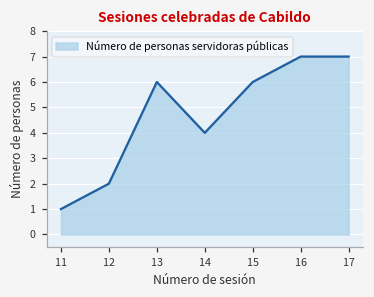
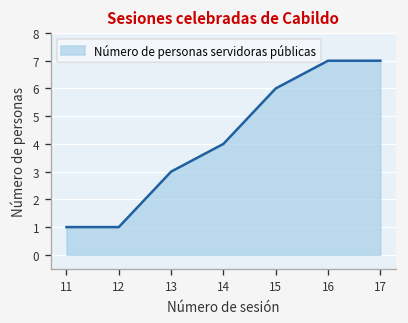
12: 2 -> 1
13: 6 -> 3
